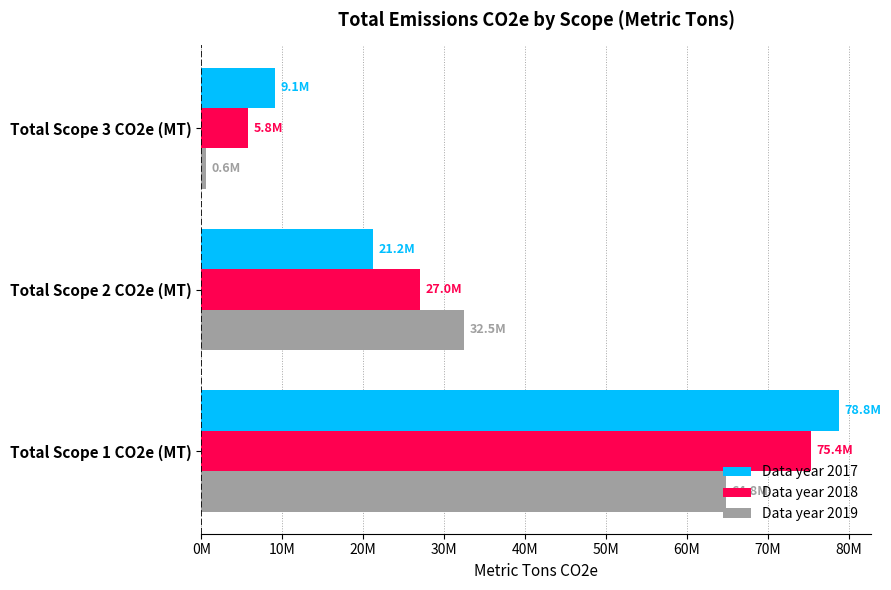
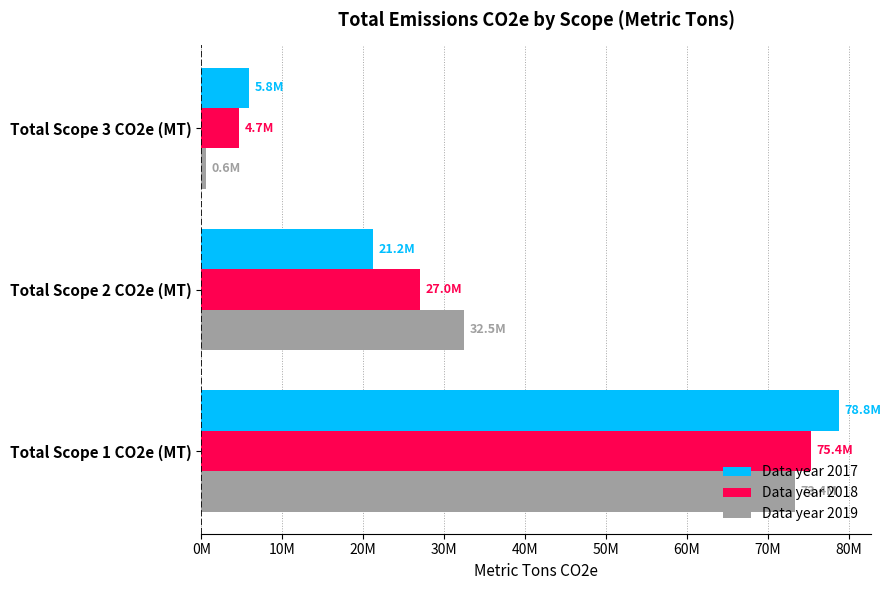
Data year 2017, Total Scope 3 CO2e (MT): 9.1M -> 5.8M
Data year 2018, Total Scope 3 CO2e (MT): 5.8M -> 4.7M
Data year 2019, Total Scope 1 CO2e (MT): 64.8M -> 73.4M
